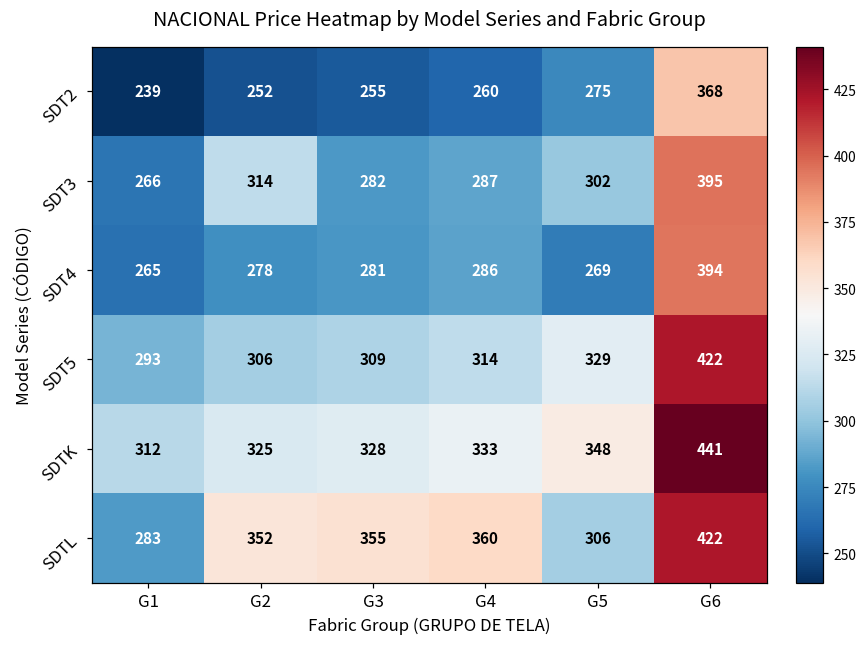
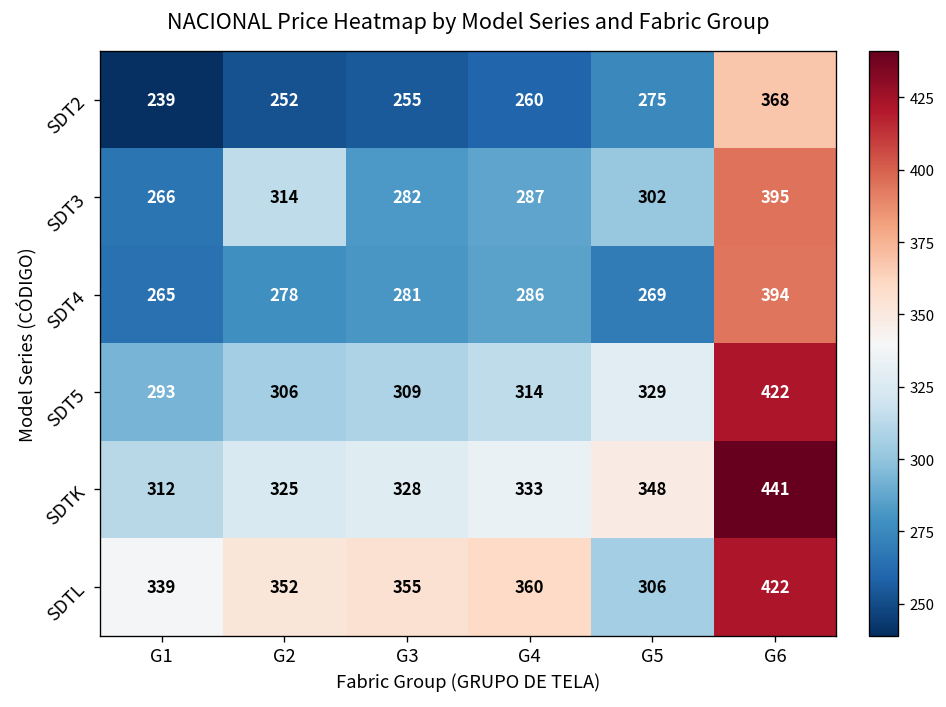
SDTL, G1: 283 -> 339
